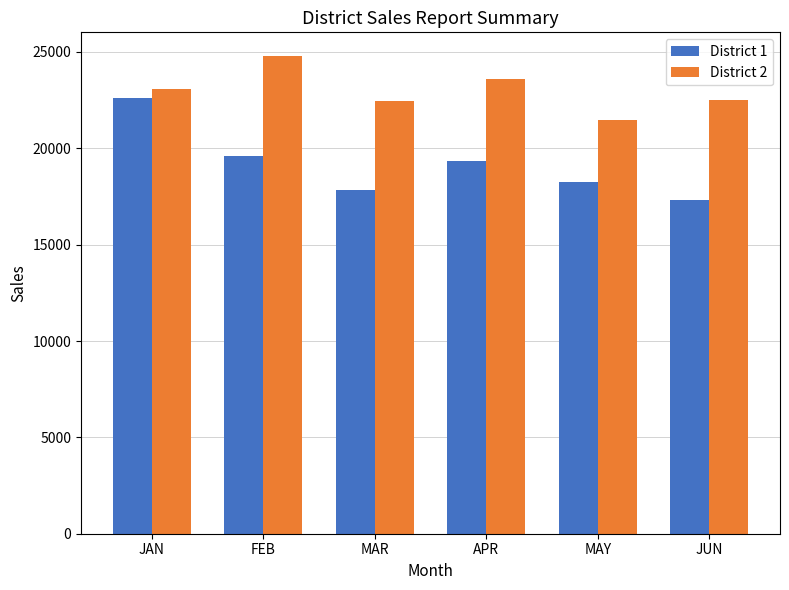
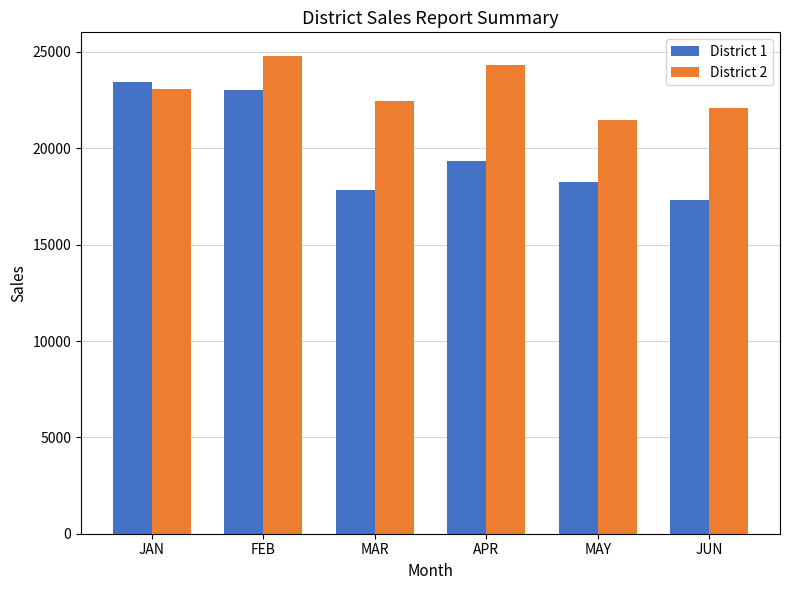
District 1, JAN: 22600 -> 23500
District 1, FEB: 19600 -> 23000
District 2, APR: 23600 -> 24300
District 2, JUN: 22500 -> 22100
